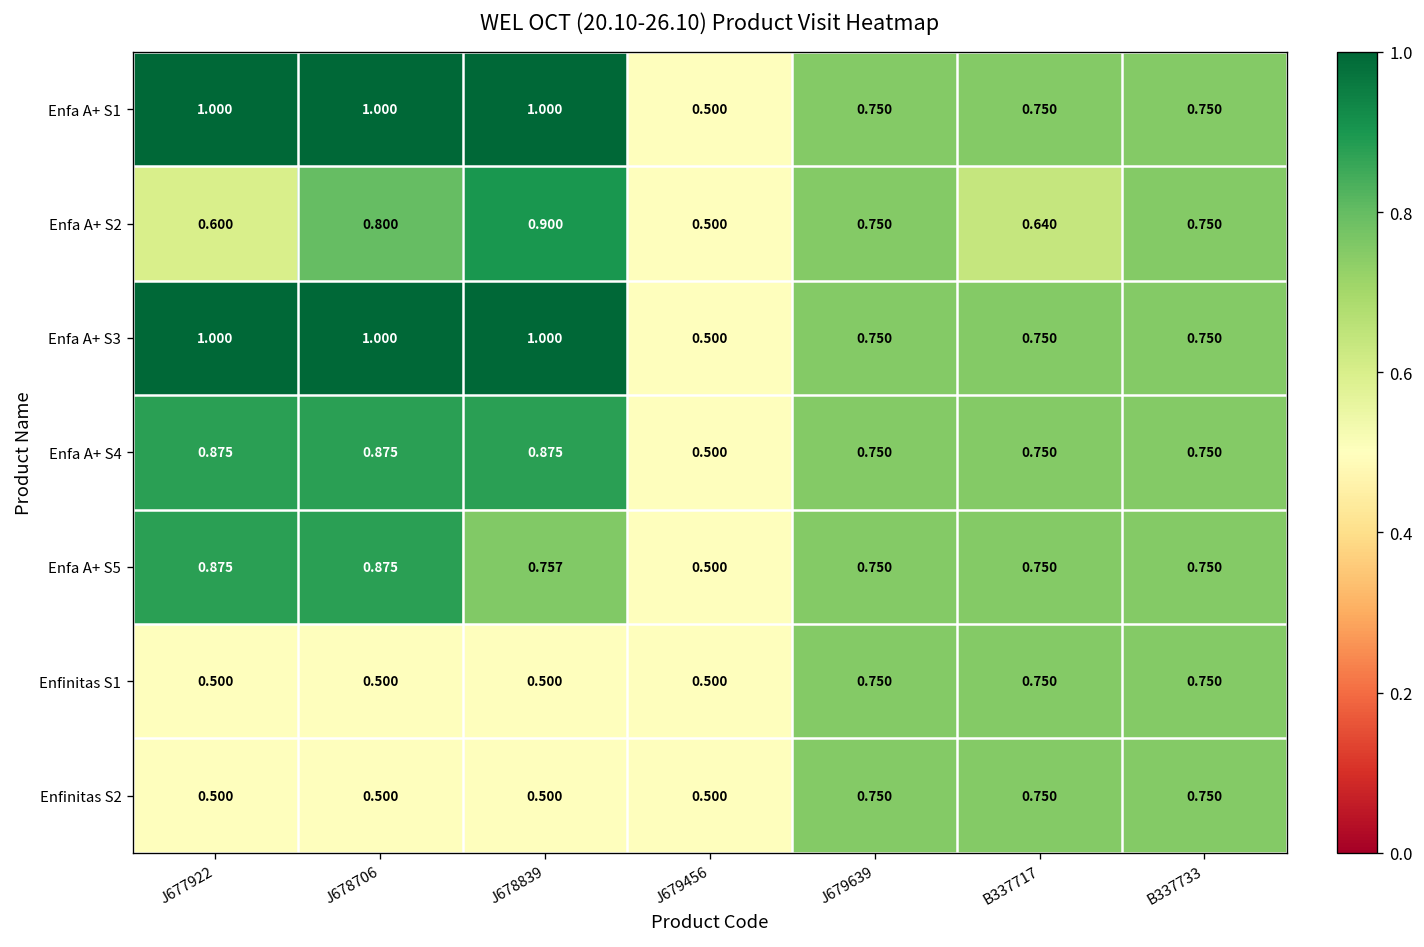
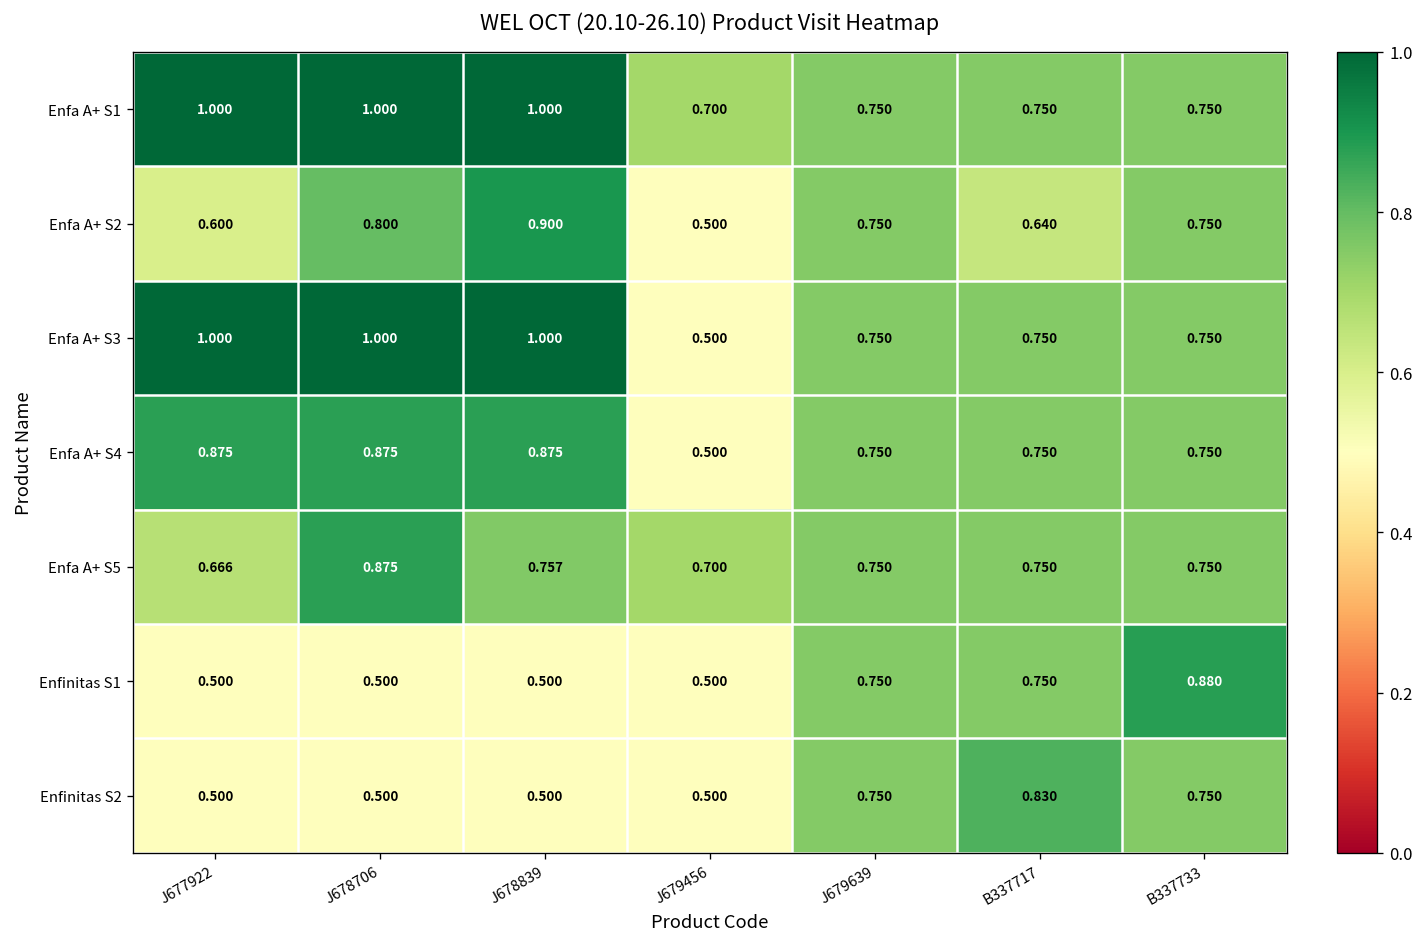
Enfa A+ S1, J679456: 0.500 -> 0.700
Enfa A+ S5, J677922: 0.875 -> 0.666
Enfa A+ S5, J679456: 0.500 -> 0.700
Enfinitas S1, B337733: 0.750 -> 0.880
Enfinitas S2, B337717: 0.750 -> 0.830
